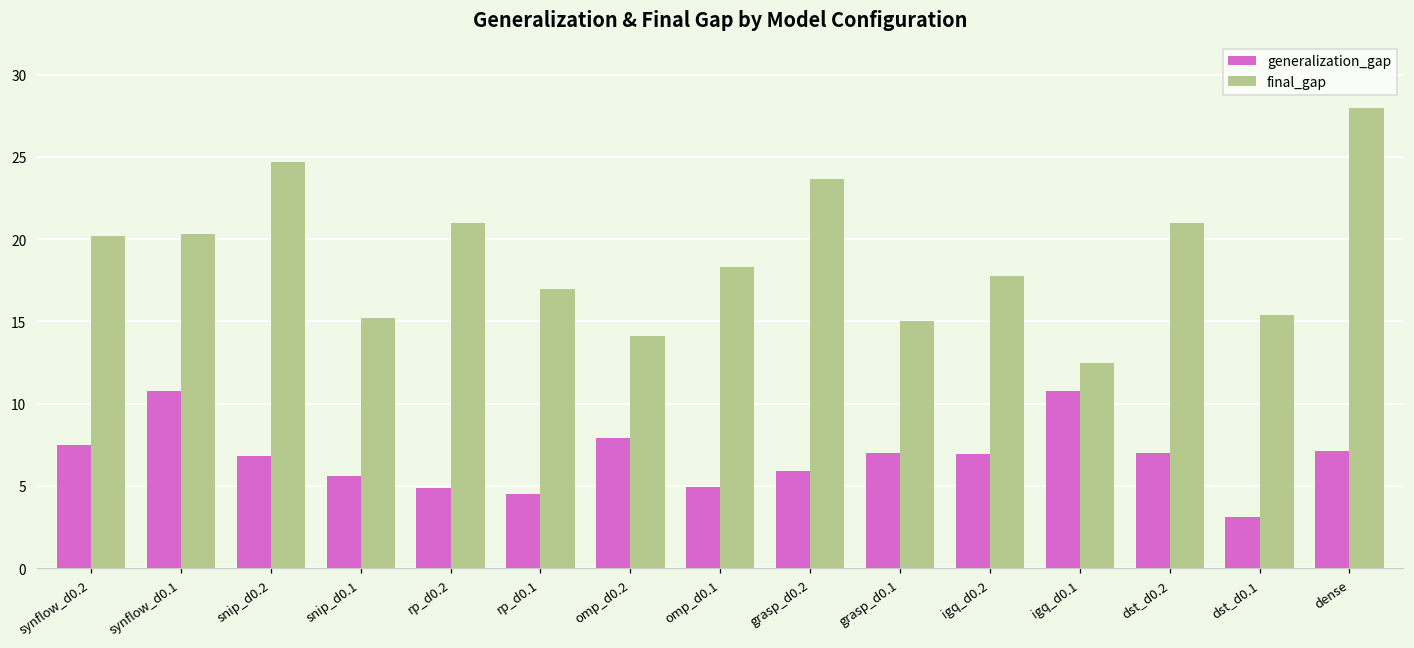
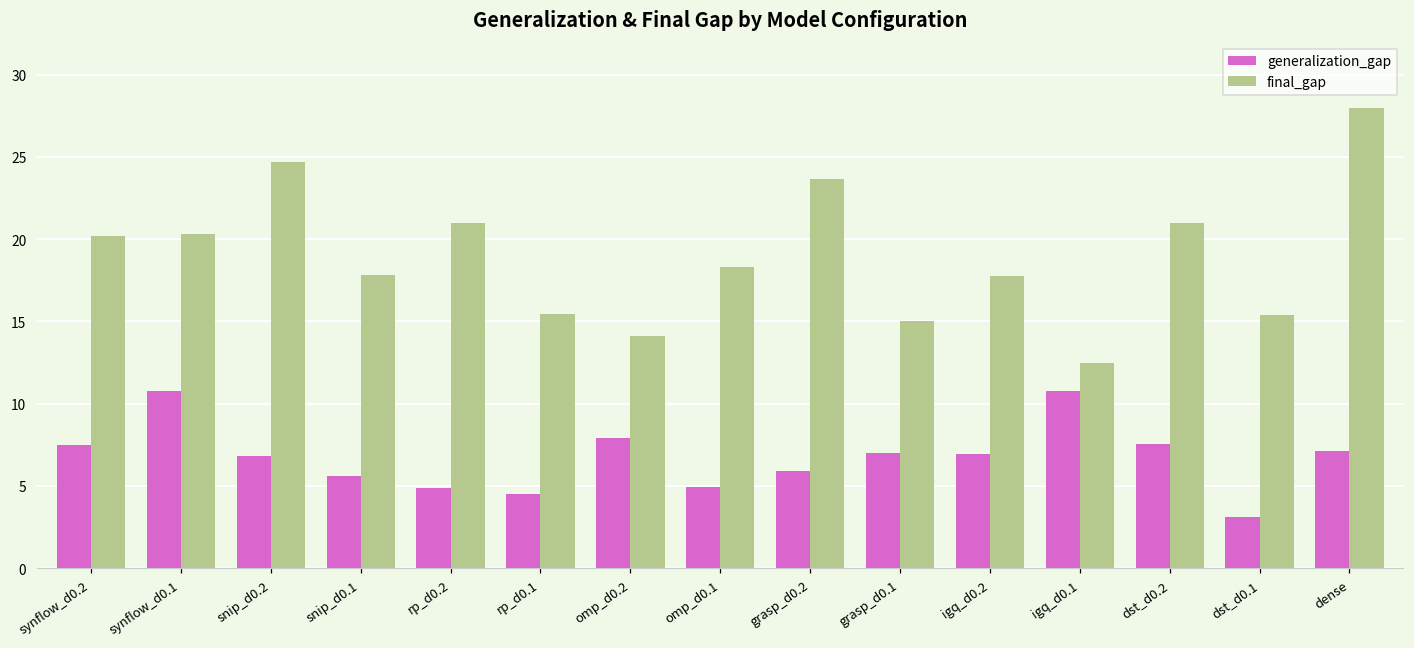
final_gap, snip_d0.1: 15.2 -> 17.8
final_gap, rp_d0.1: 17.0 -> 15.5
generalization_gap, dst_d0.2: 7.0 -> 7.6
